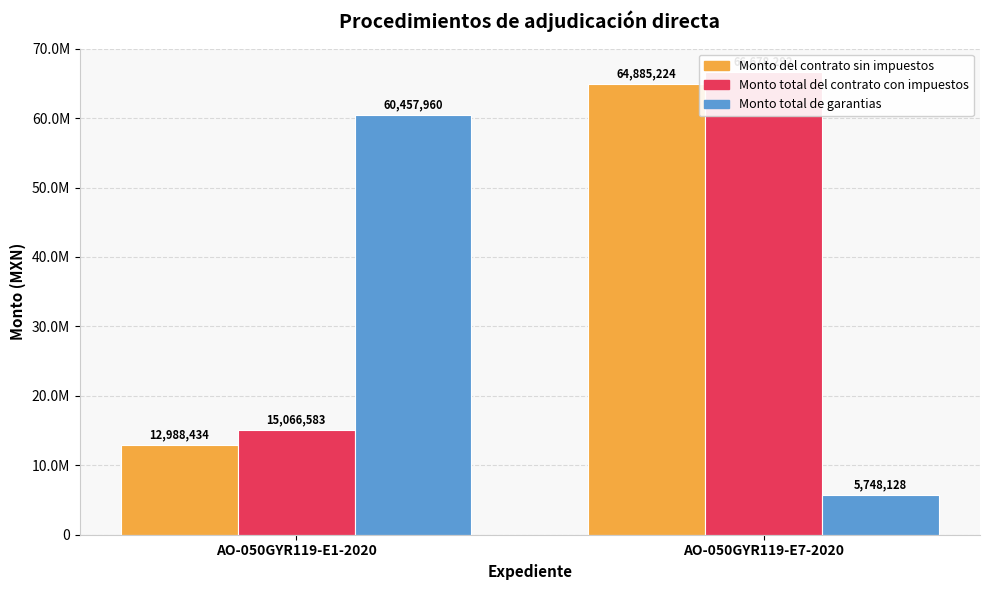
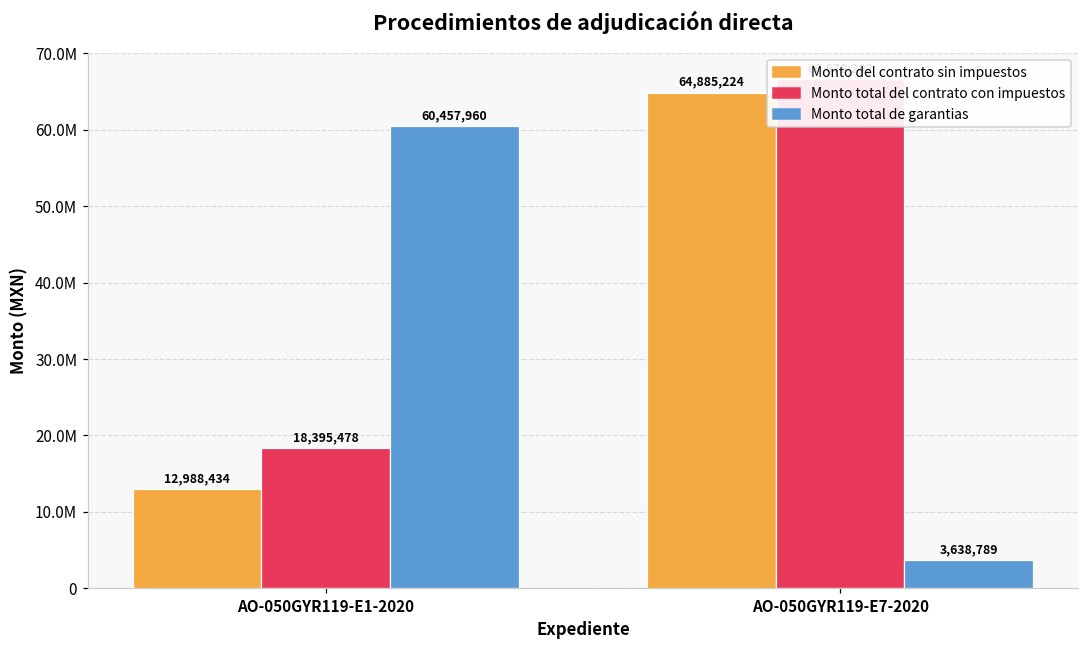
Monto total del contrato con impuestos, AO-050GYR119-E1-2020: 15,066,583 -> 18,395,478
Monto total de garantias, AO-050GYR119-E7-2020: 5,748,128 -> 3,638,789
